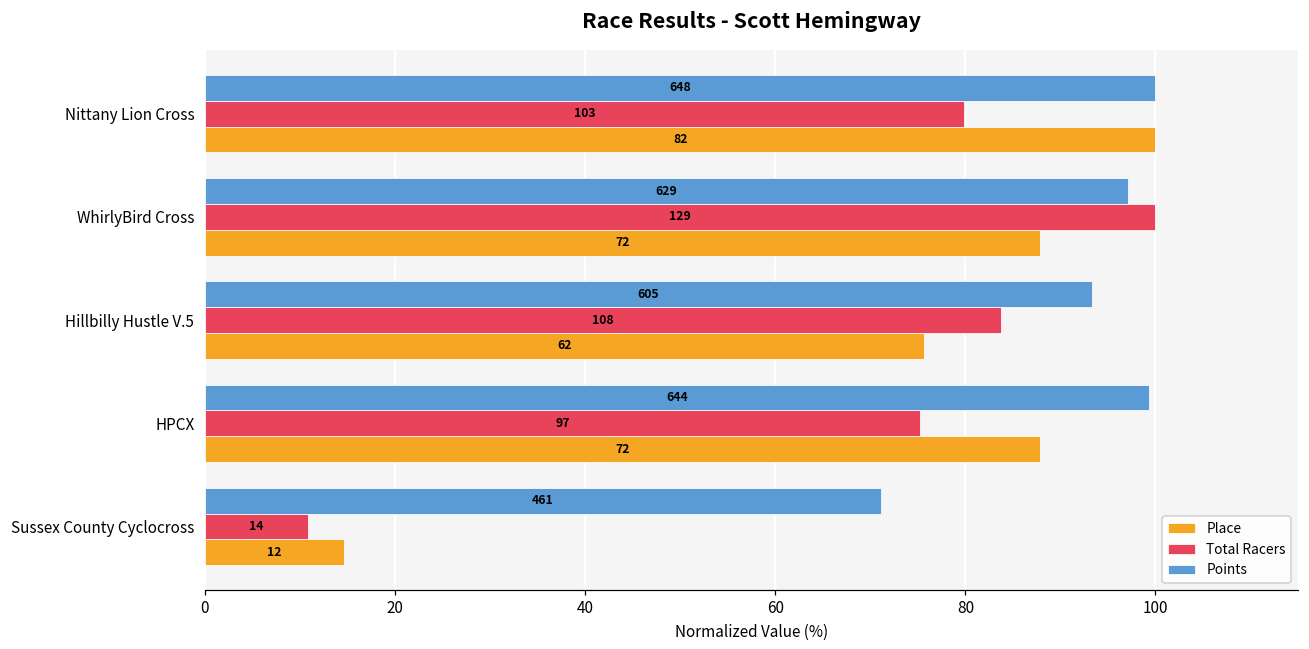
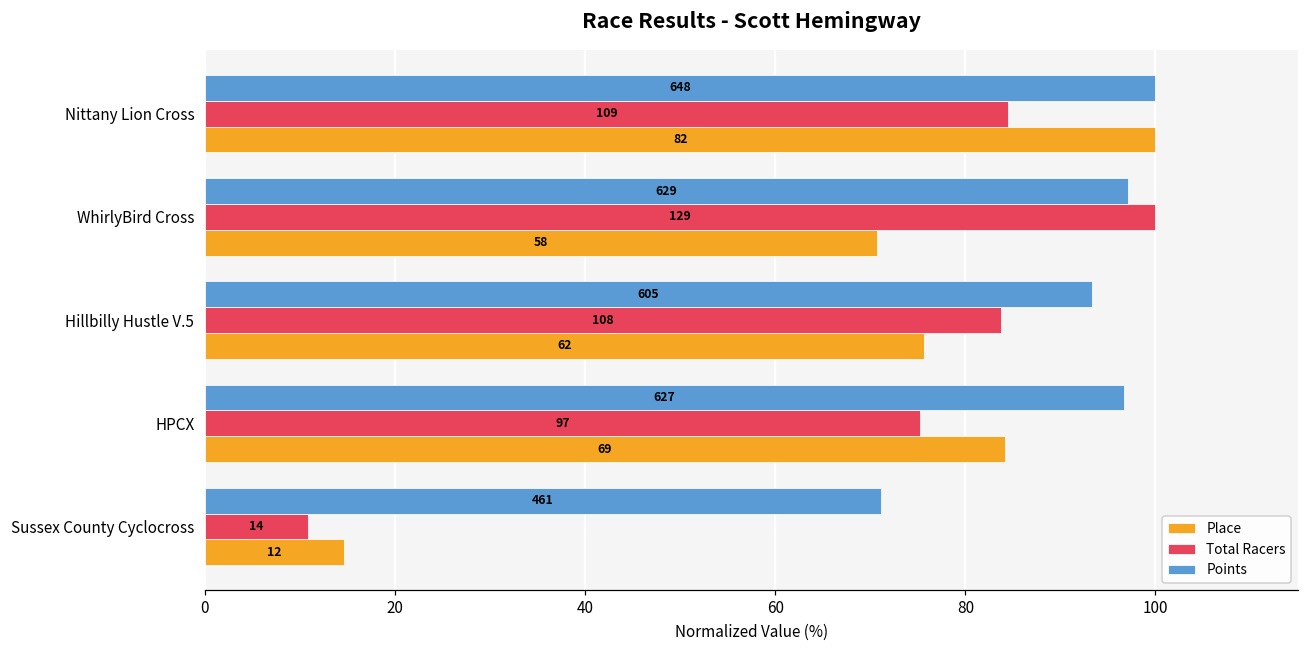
Total Racers, Nittany Lion Cross: 103 -> 109
Place, WhirlyBird Cross: 72 -> 58
Points, HPCX: 644 -> 627
Place, HPCX: 72 -> 69
